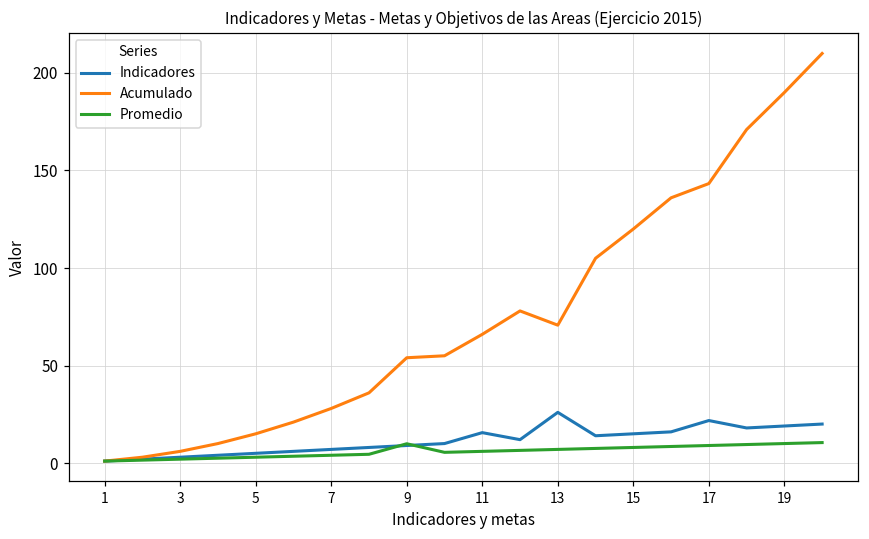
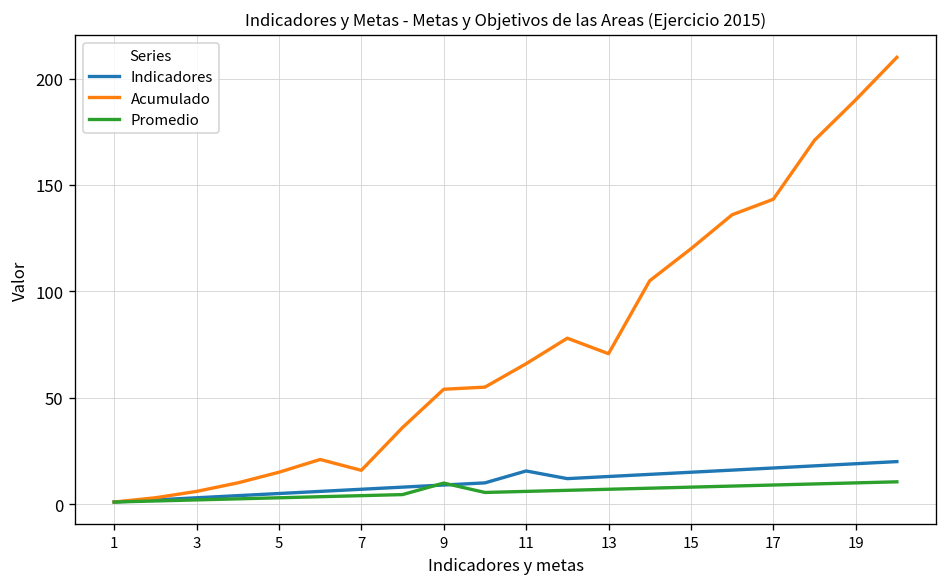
Acumulado, 7: 28 -> 16
Indicadores, 13: 26 -> 13
Indicadores, 17: 22 -> 17
